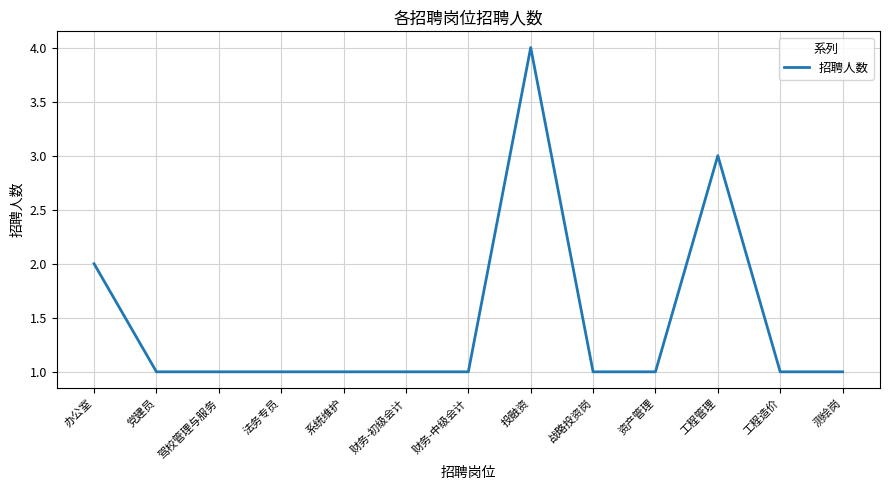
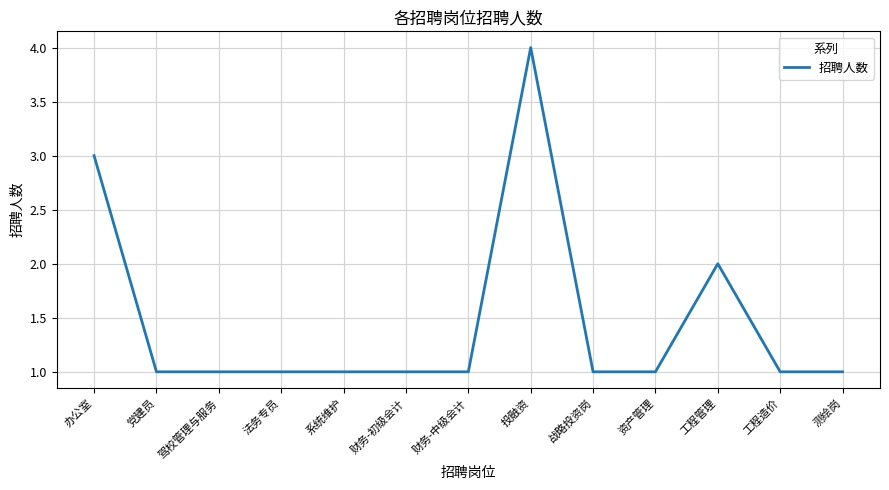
办公室: 2 -> 3
工程管理: 3 -> 2
